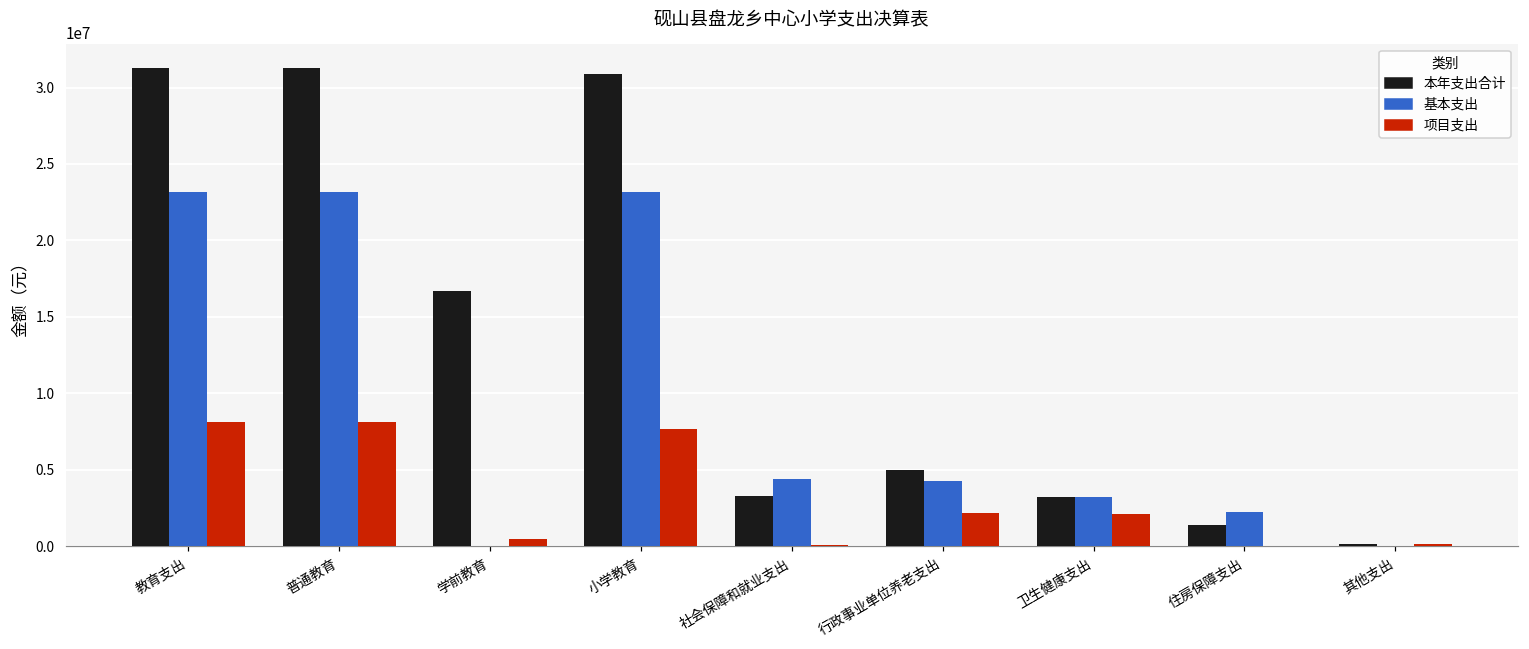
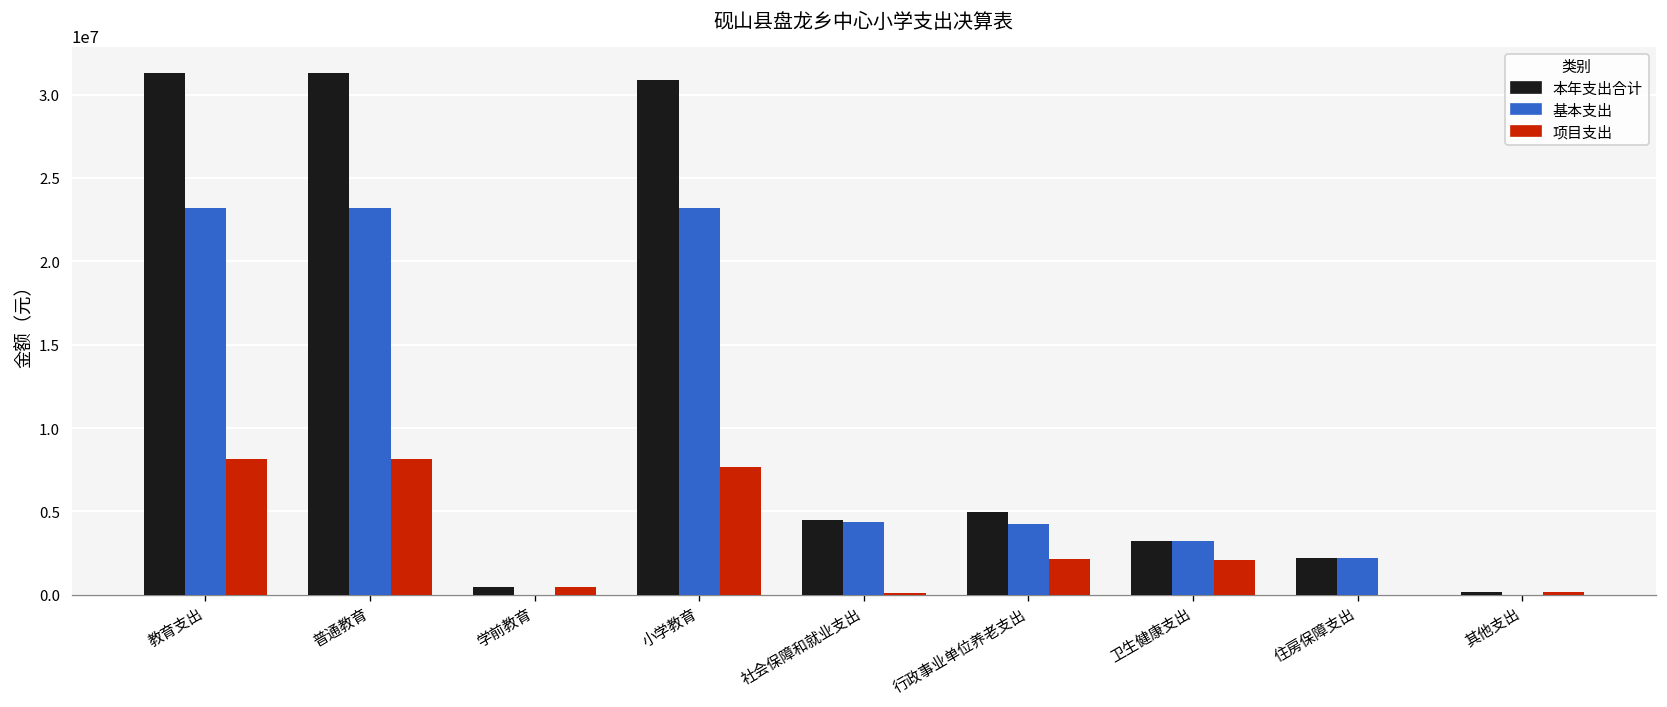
本年支出合计, 学前教育: 16700000 -> 400000
本年支出合计, 社会保障和就业支出: 3300000 -> 4500000
本年支出合计, 住房保障支出: 1400000 -> 2200000
